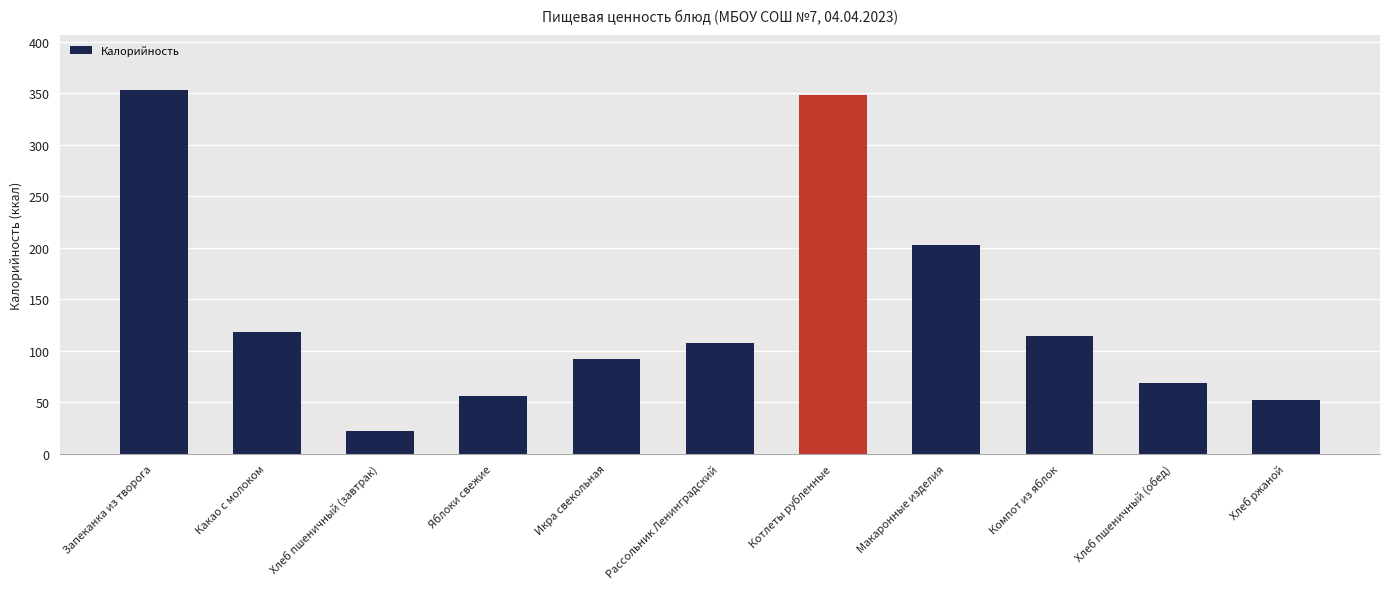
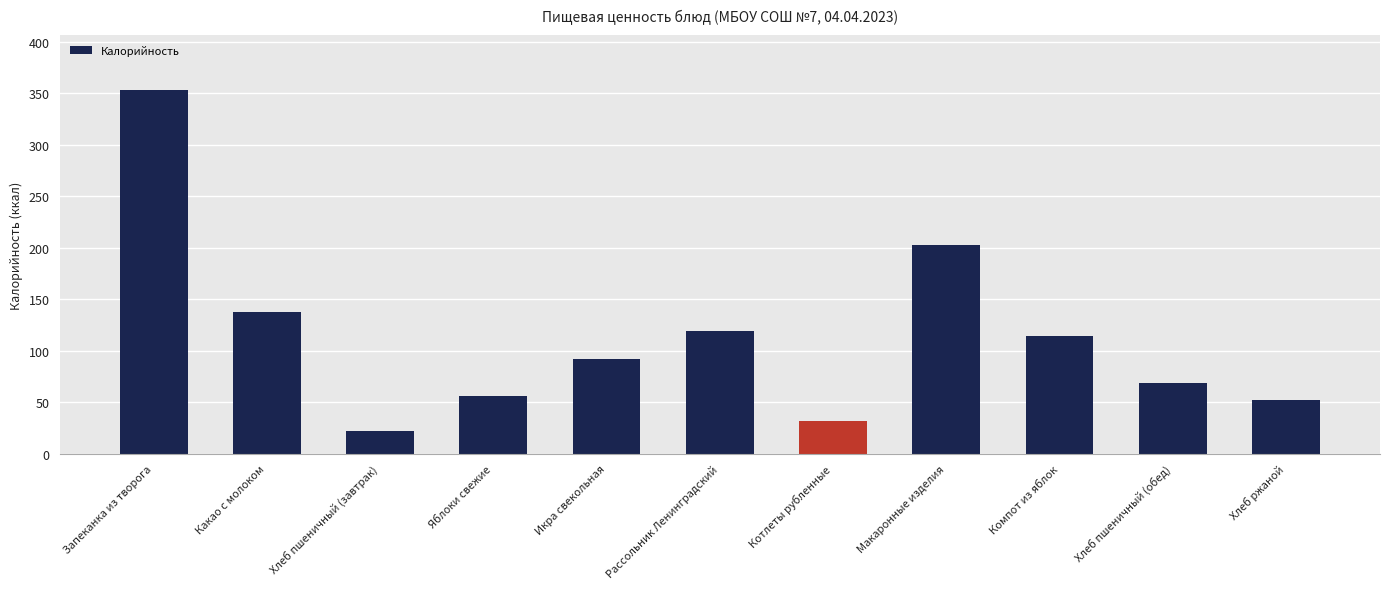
Какао с молоком: 119 -> 138
Рассольник Ленинградский: 107 -> 119
Котлеты рубленные: 349 -> 32
